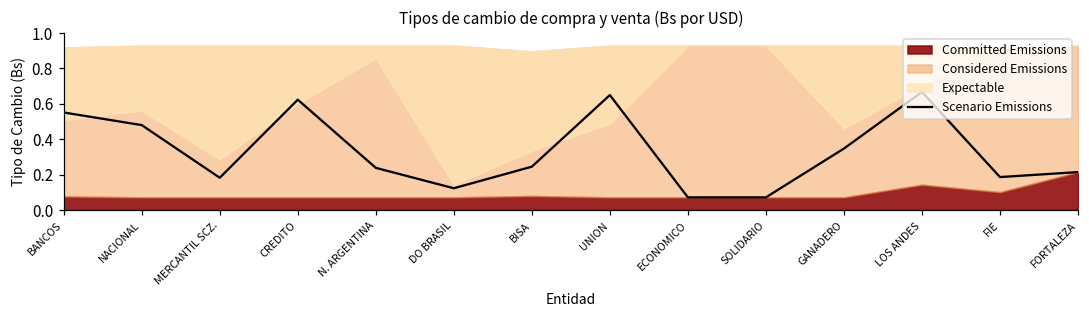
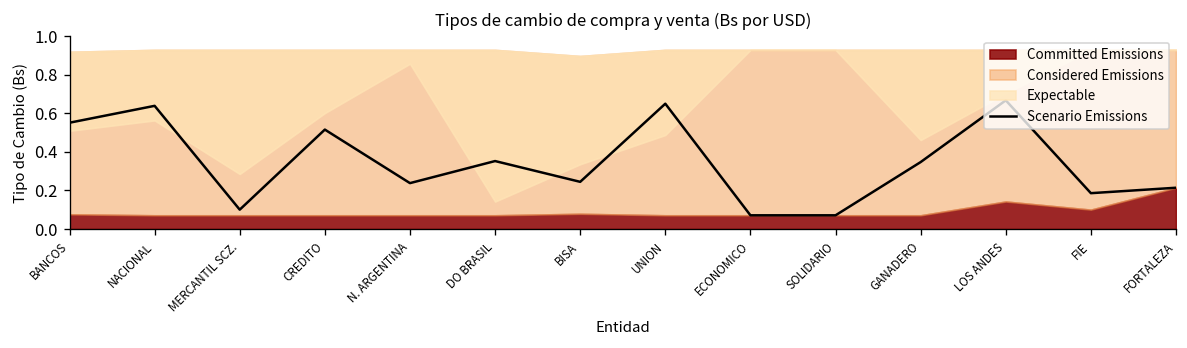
Scenario Emissions, NACIONAL: 0.48 -> 0.64
Scenario Emissions, MERCANTIL SCZ.: 0.18 -> 0.10
Scenario Emissions, CREDITO: 0.62 -> 0.52
Scenario Emissions, DO BRASIL: 0.12 -> 0.35
